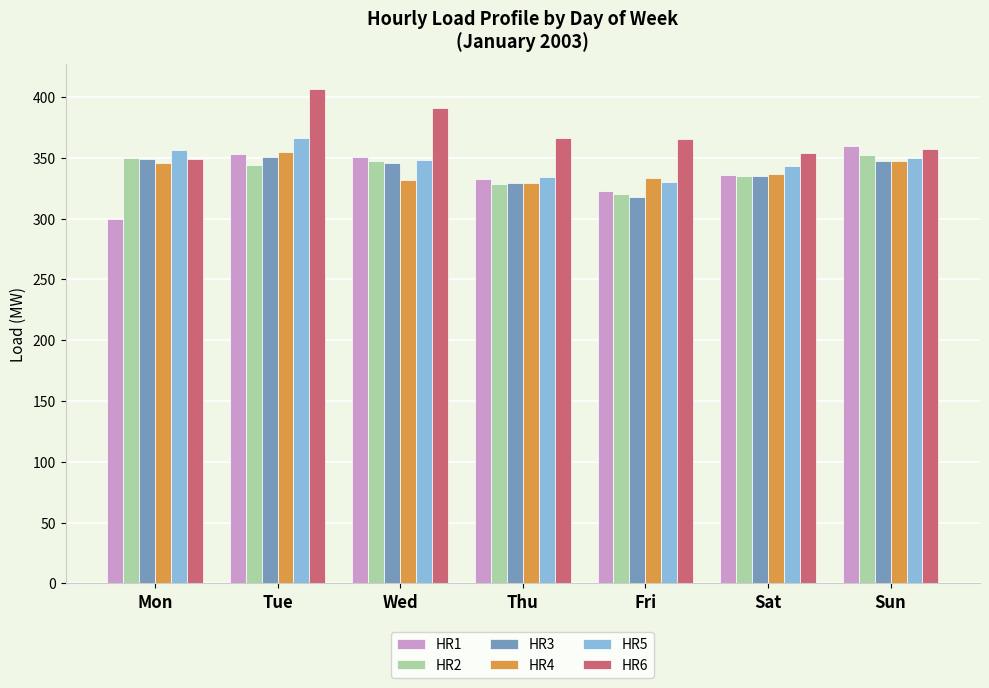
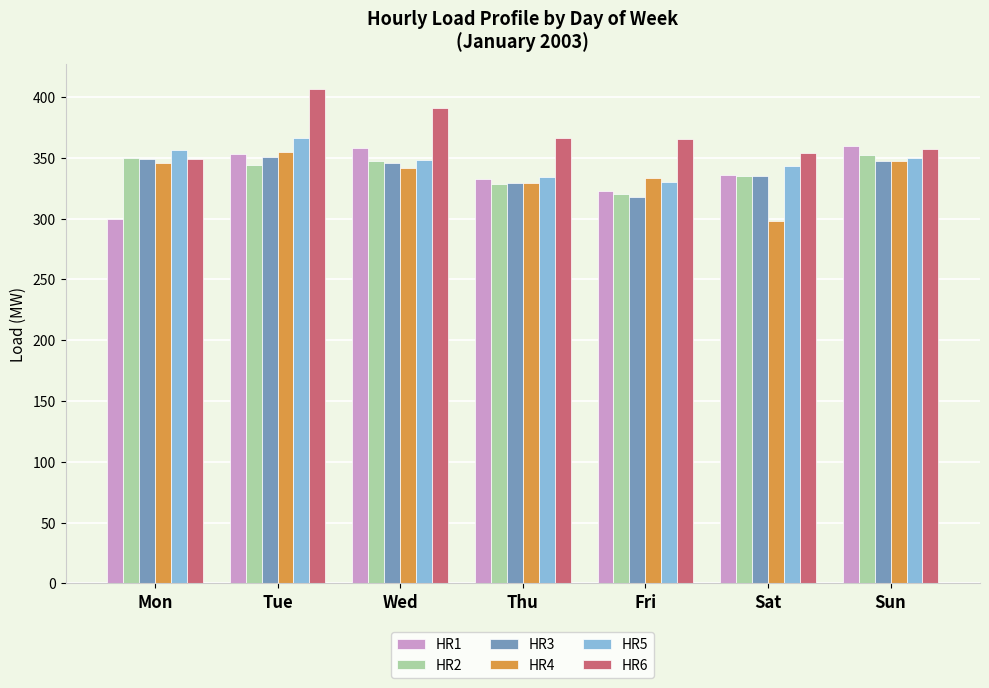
HR1, Wed: 351 -> 358
HR4, Wed: 332 -> 341
HR4, Sat: 337 -> 298
